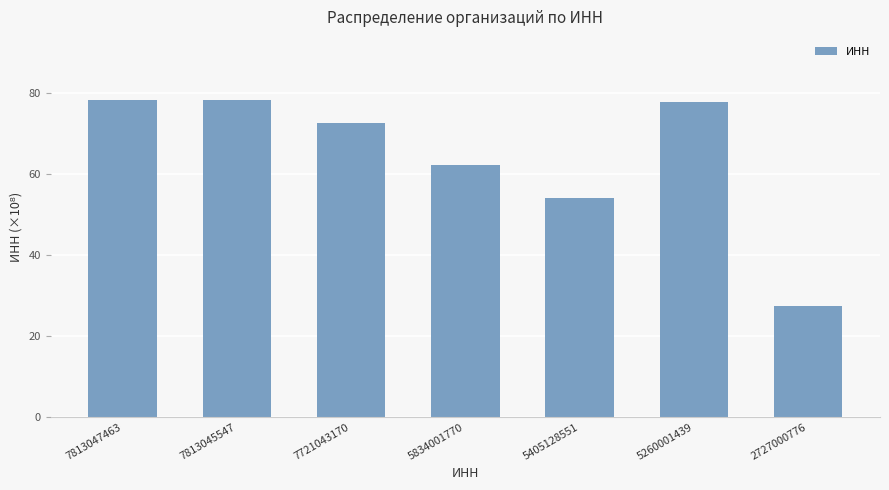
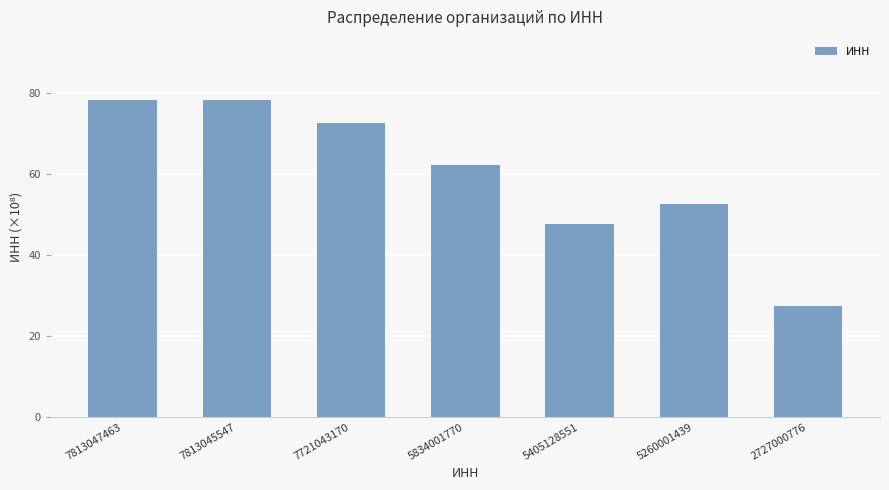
5405128551: 54 -> 48
5260001439: 78 -> 53
